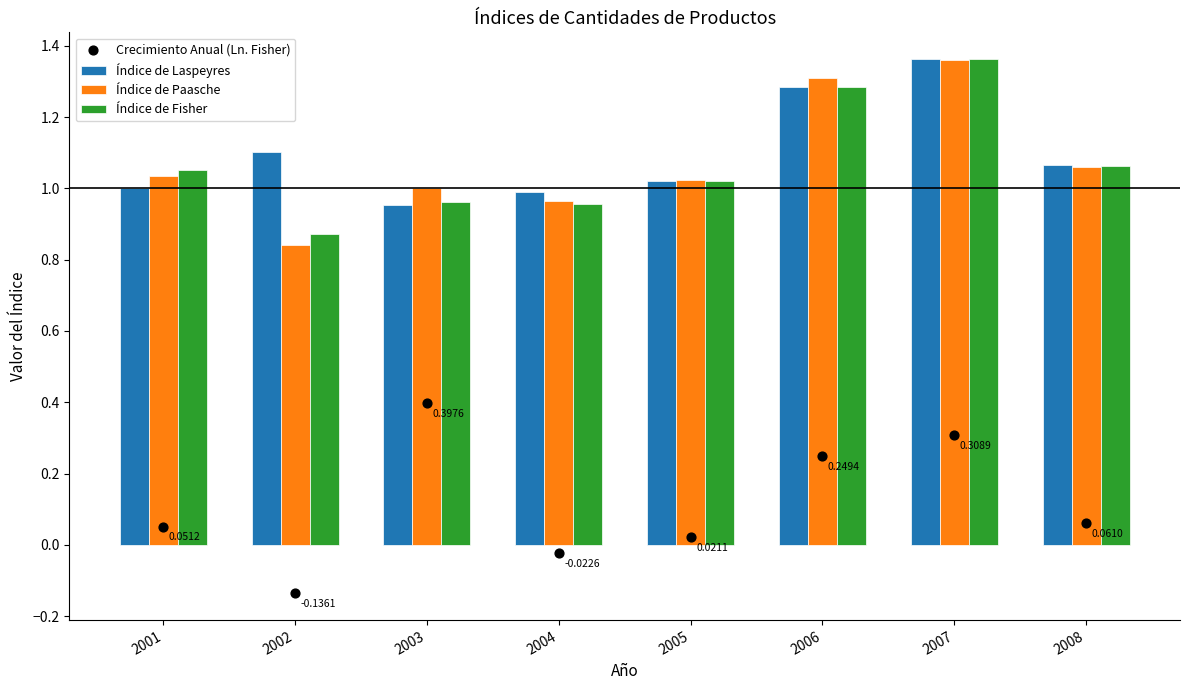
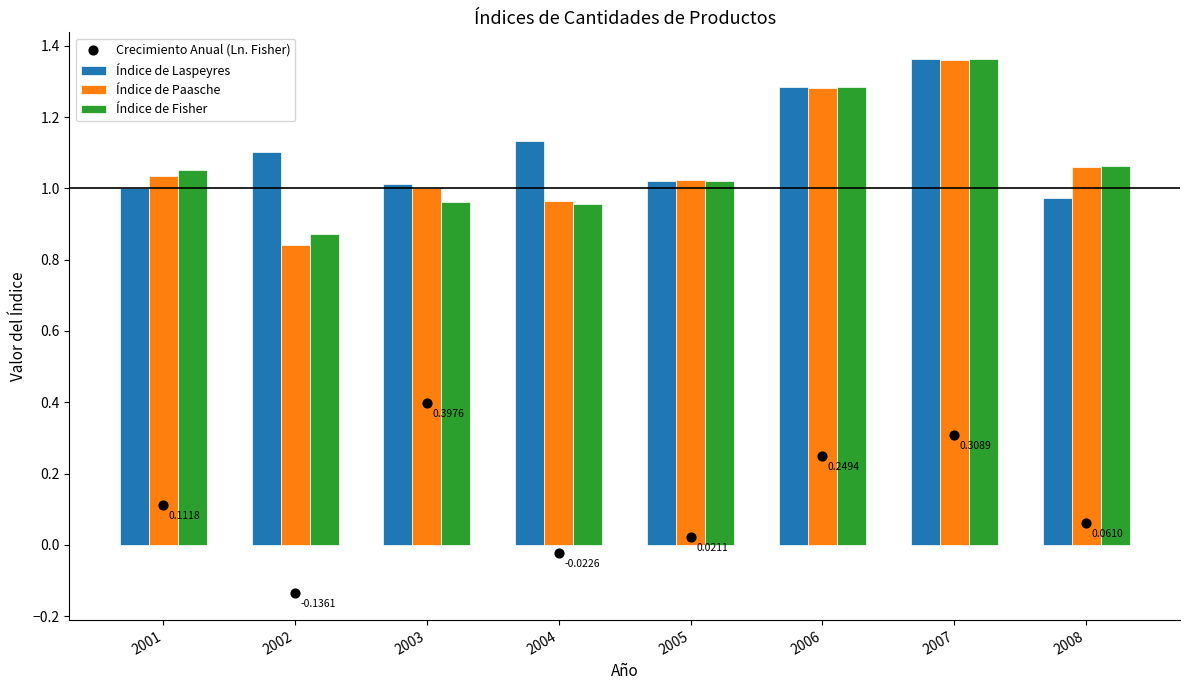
Crecimiento Anual (Ln. Fisher), 2001: 0.0512 -> 0.1118
Índice de Laspeyres, 2003: 0.95 -> 1.01
Índice de Laspeyres, 2004: 0.99 -> 1.13
Índice de Paasche, 2006: 1.31 -> 1.28
Índice de Laspeyres, 2008: 1.06 -> 0.97
